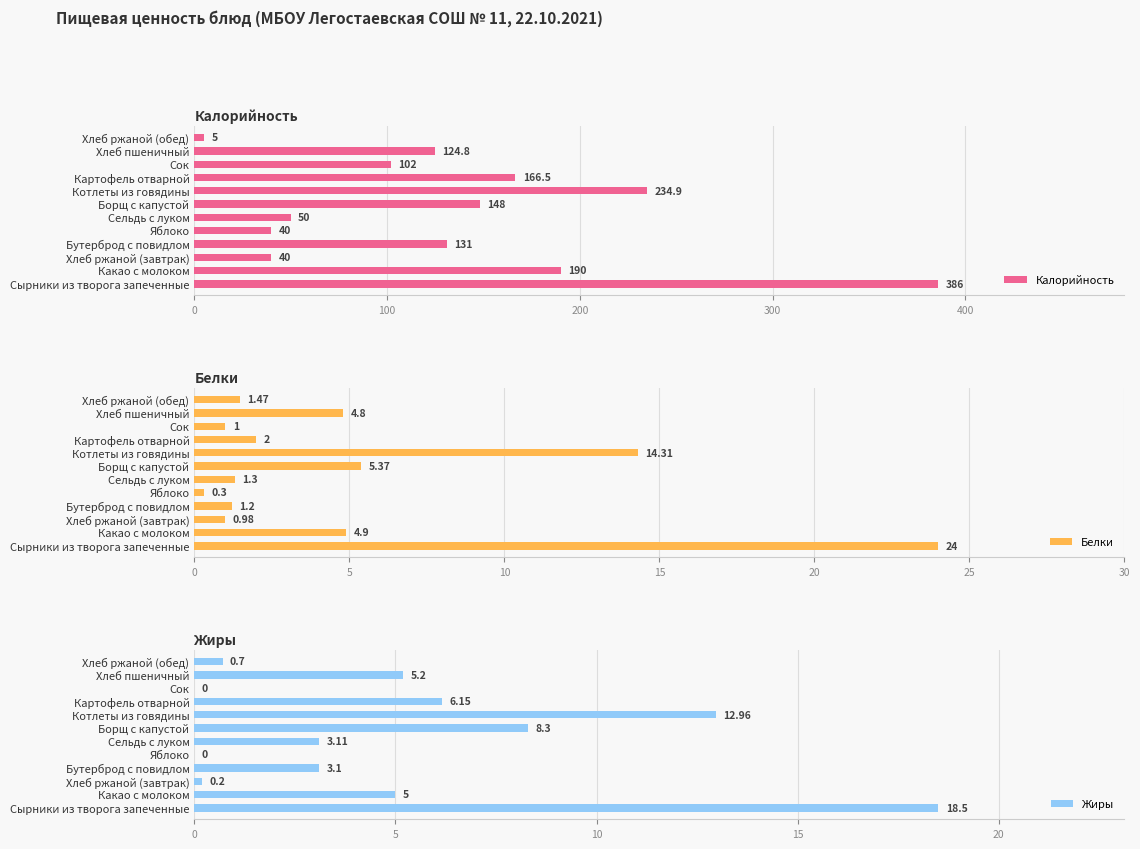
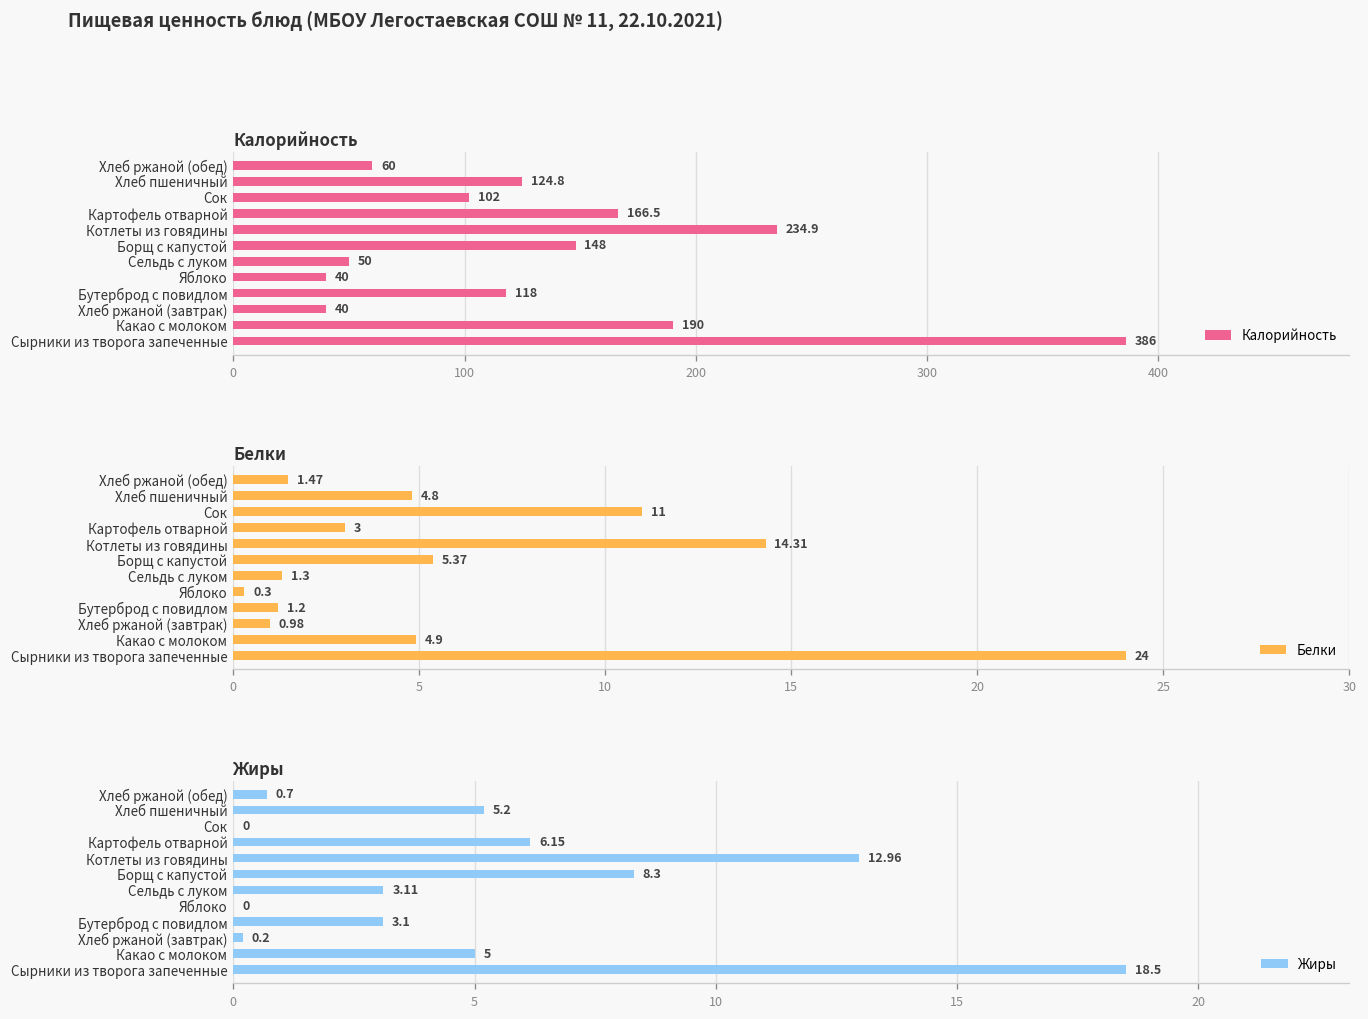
Калорийность, Хлеб ржаной (обед): 5 -> 60
Калорийность, Бутерброд с повидлом: 131 -> 118
Белки, Сок: 1 -> 11
Белки, Картофель отварной: 2 -> 3
